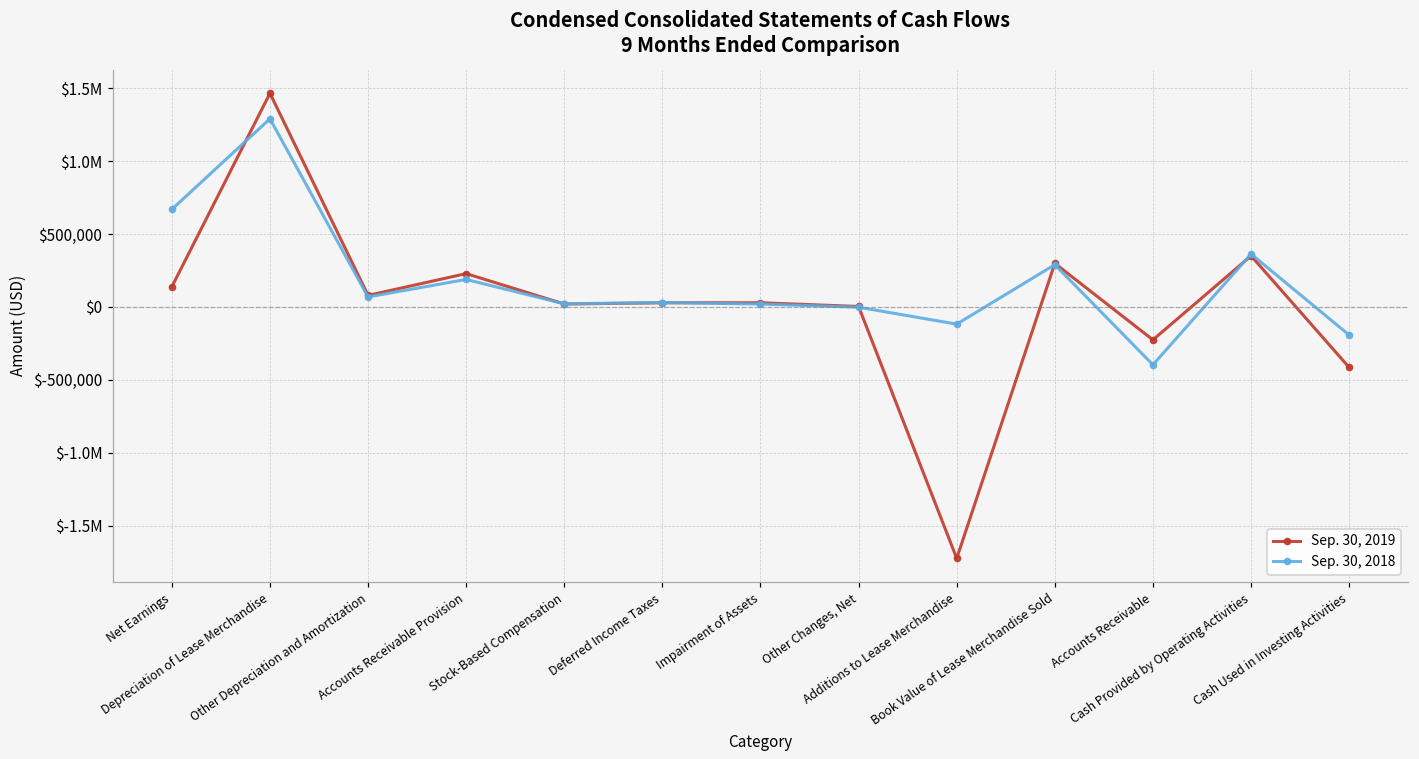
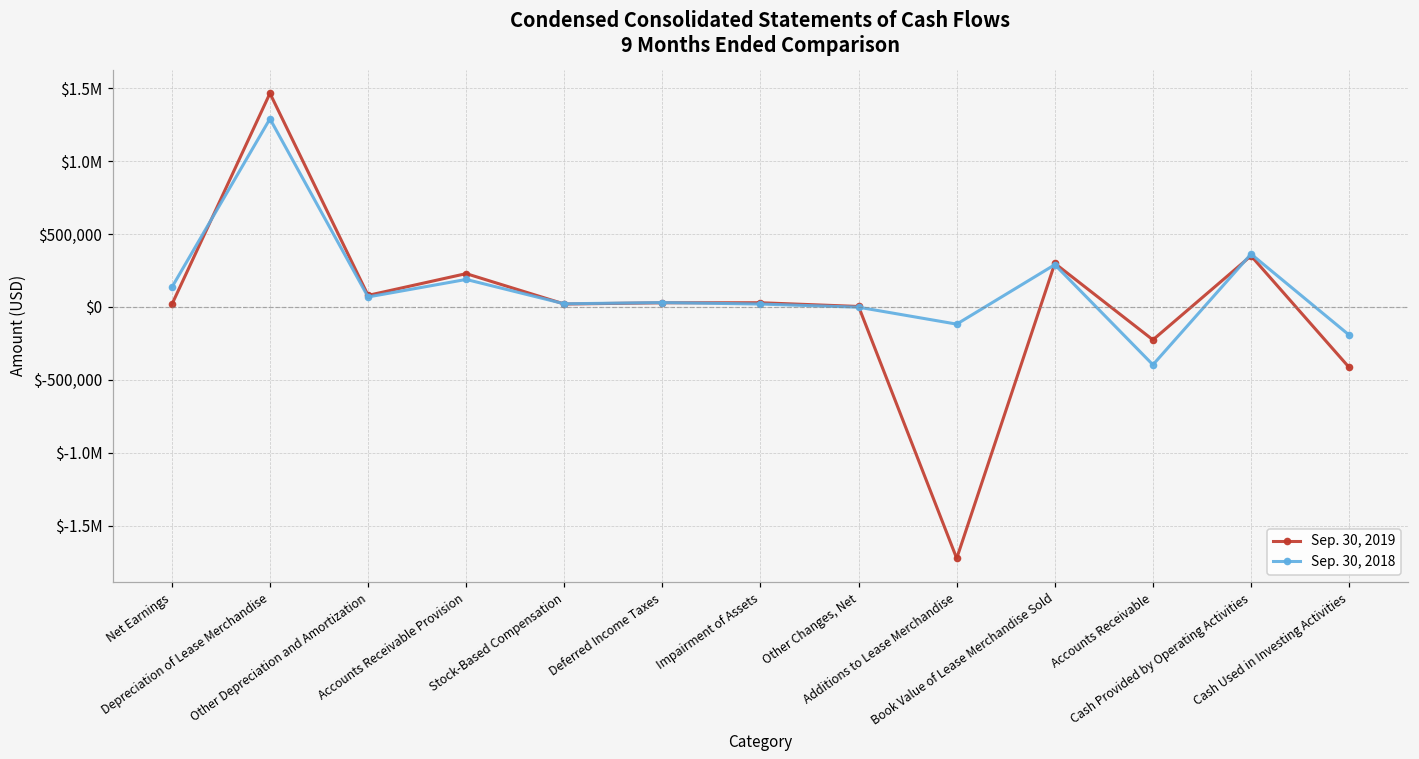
Sep. 30, 2019, Net Earnings: $140,000 -> $20,000
Sep. 30, 2018, Net Earnings: $670,000 -> $130,000
